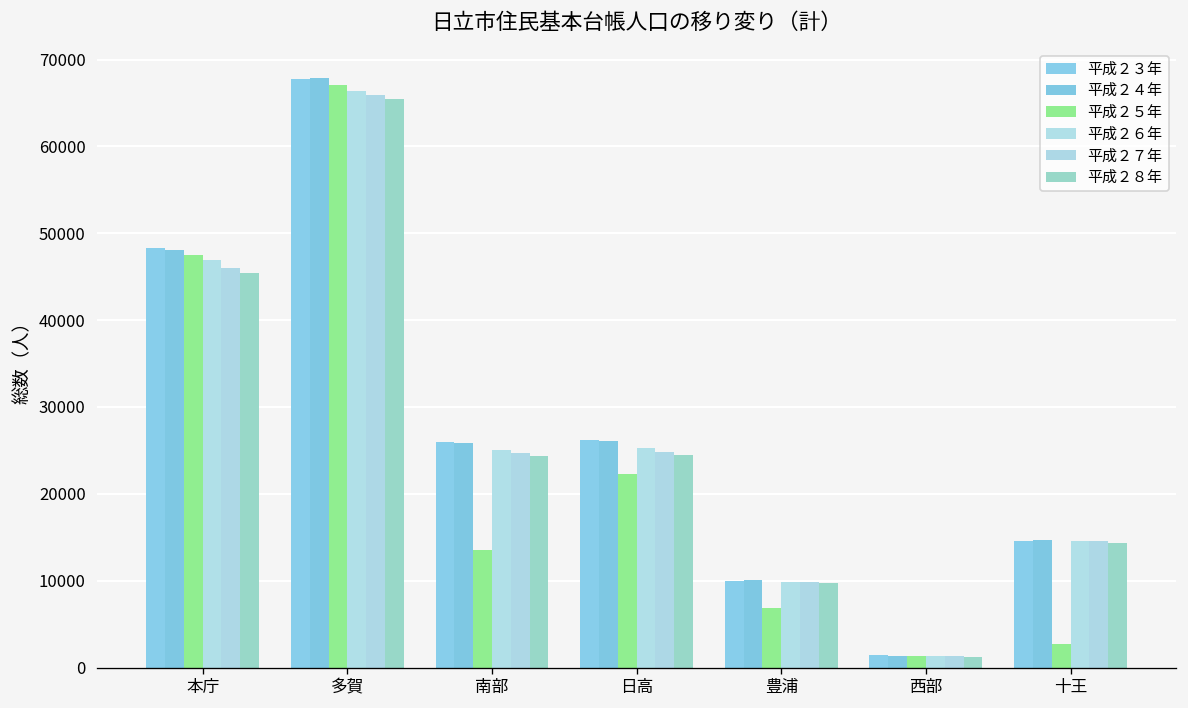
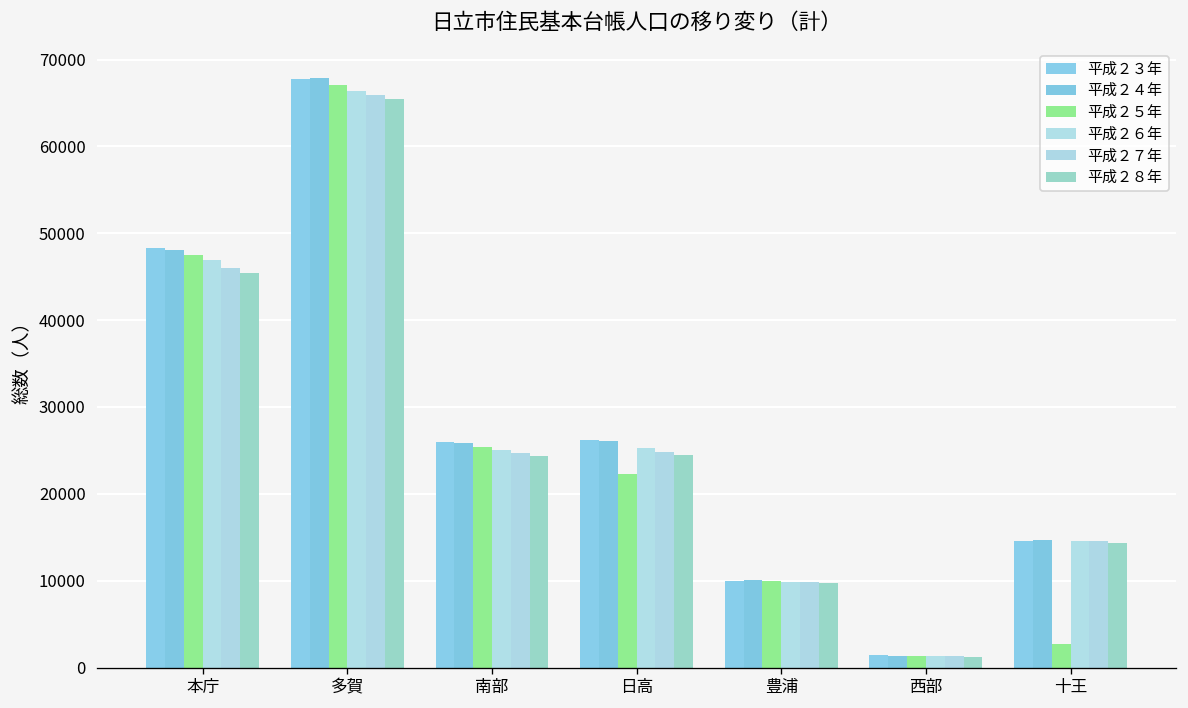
平成２５年, 南部: 13000 -> 25000
平成２５年, 豊浦: 7000 -> 10000
